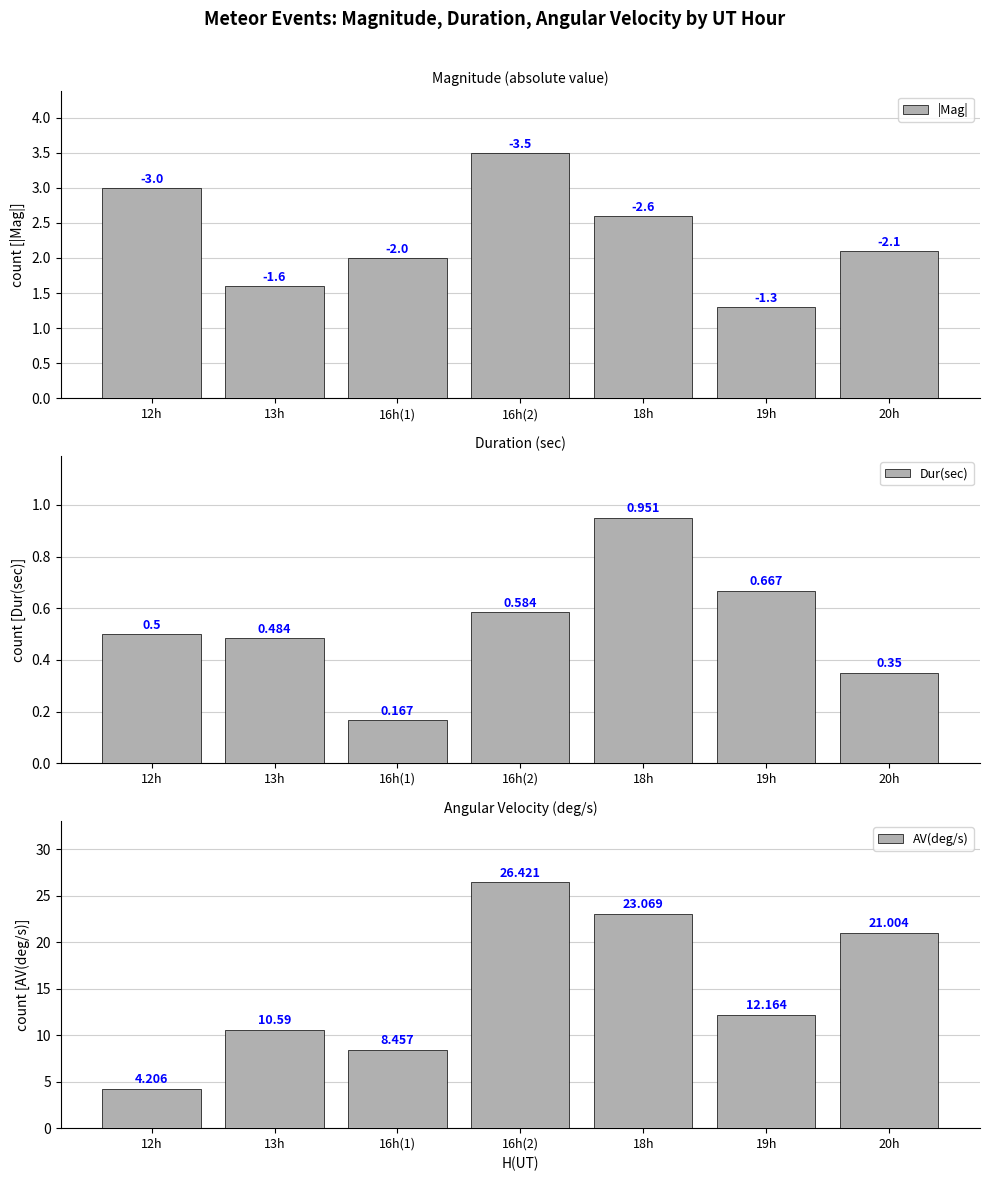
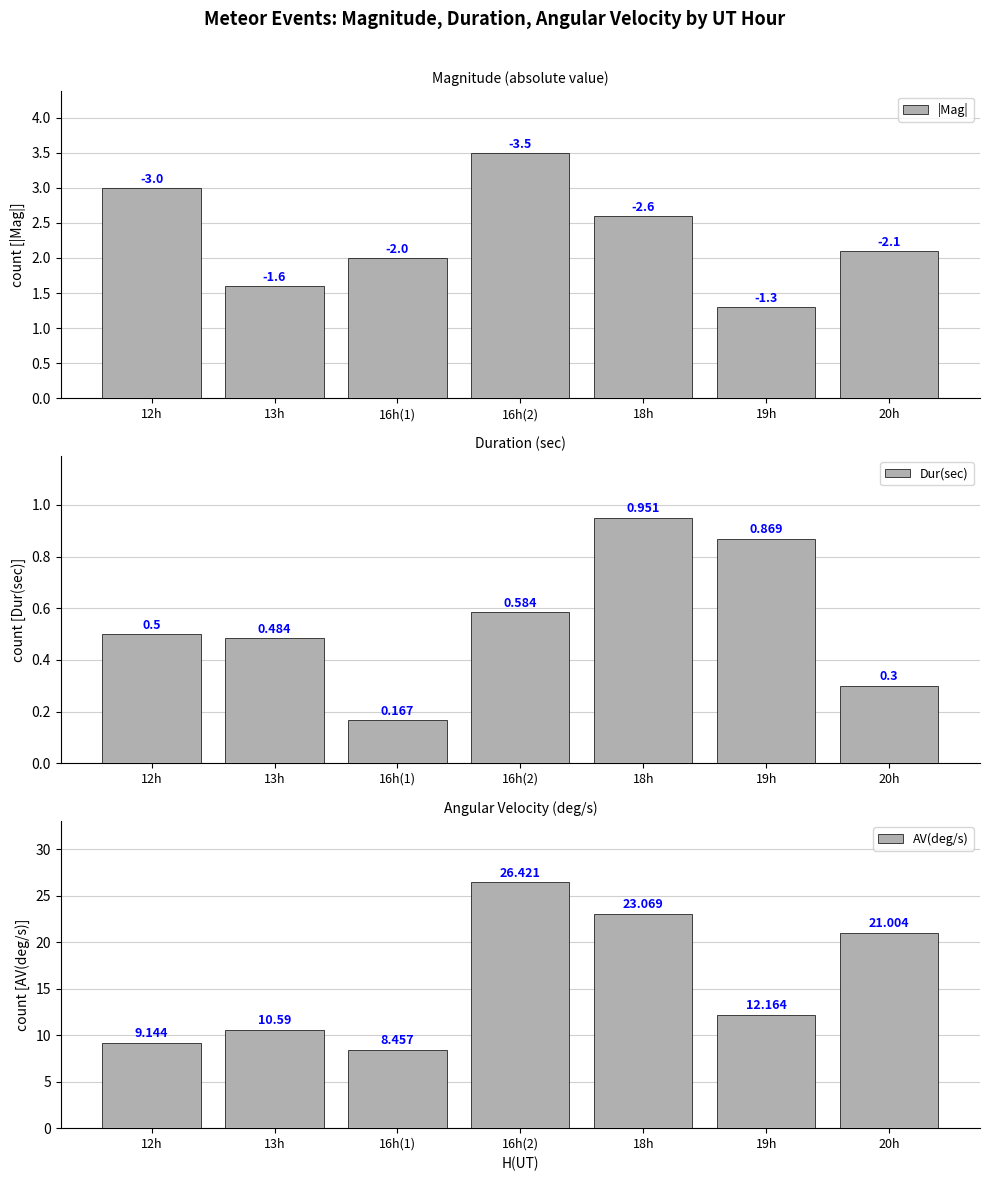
Duration (sec), 19h: 0.667 -> 0.869
Duration (sec), 20h: 0.35 -> 0.3
Angular Velocity (deg/s), 12h: 4.206 -> 9.144
